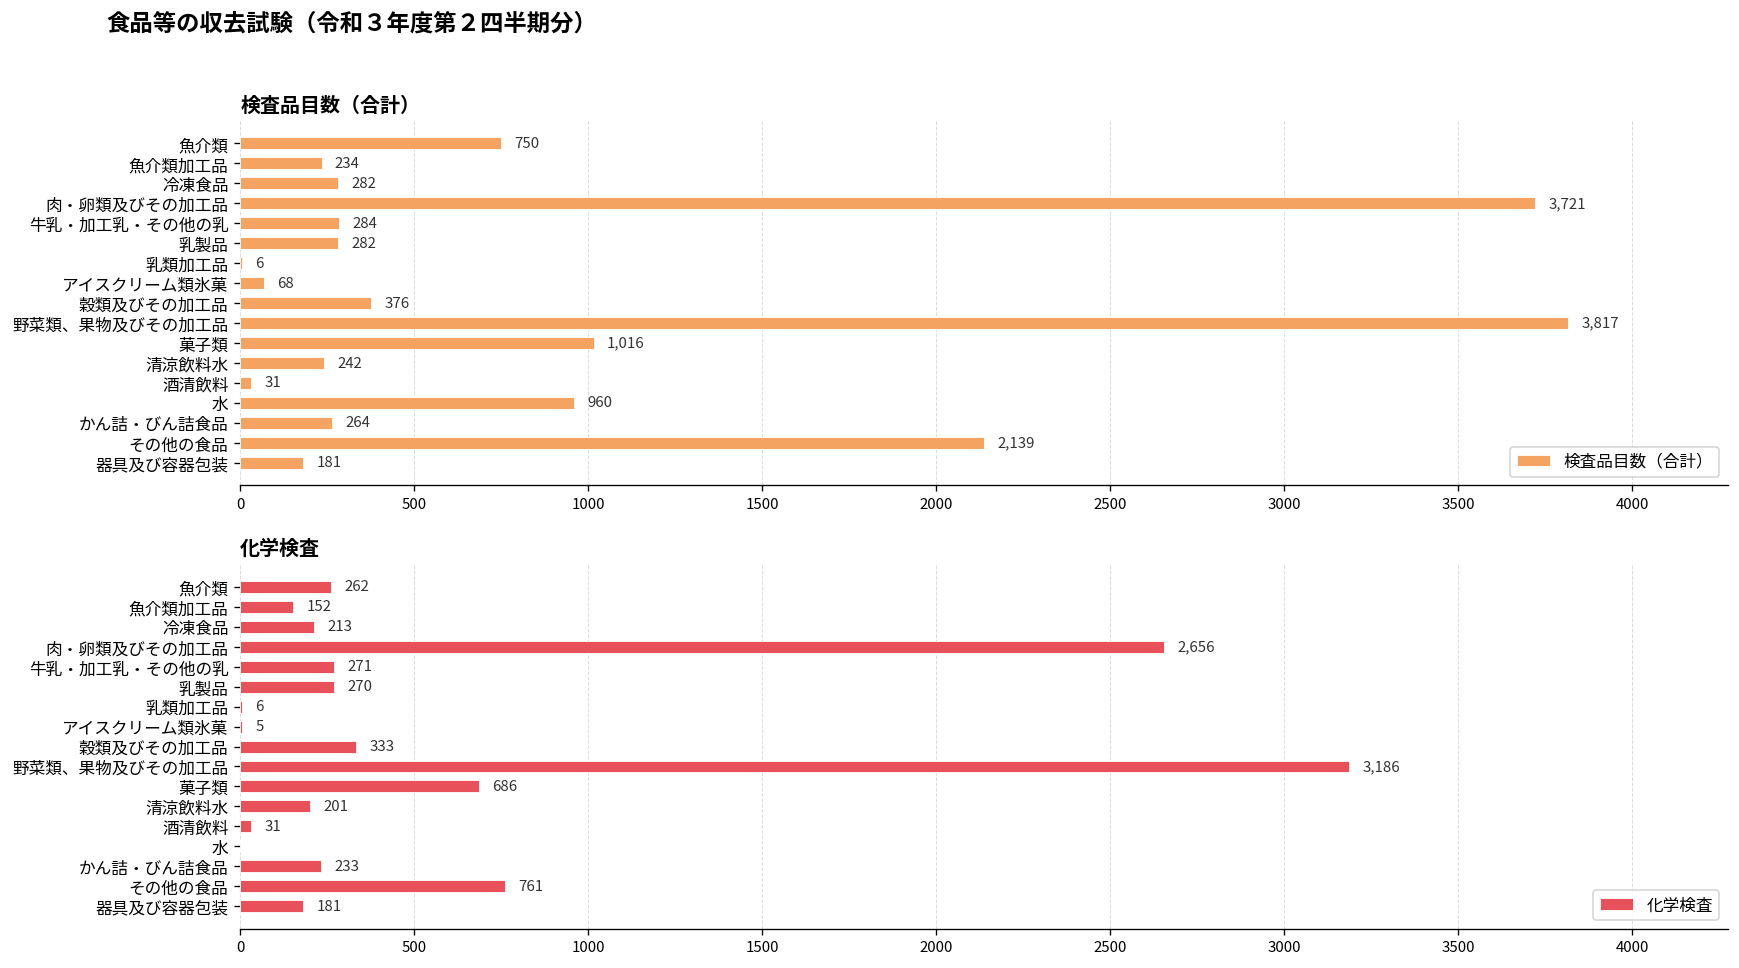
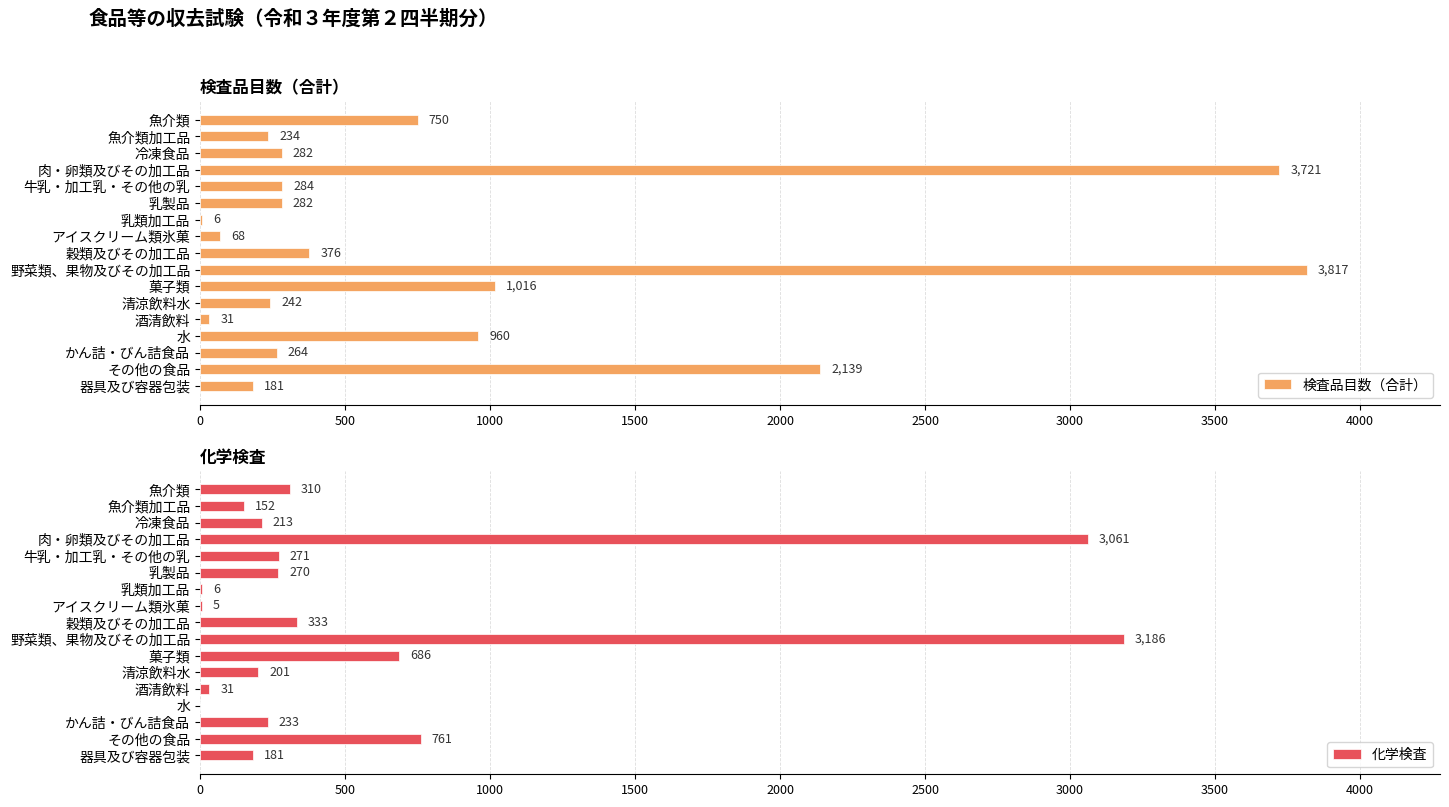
化学検査, 魚介類: 262 -> 310
化学検査, 肉・卵類及びその加工品: 2,656 -> 3,061
